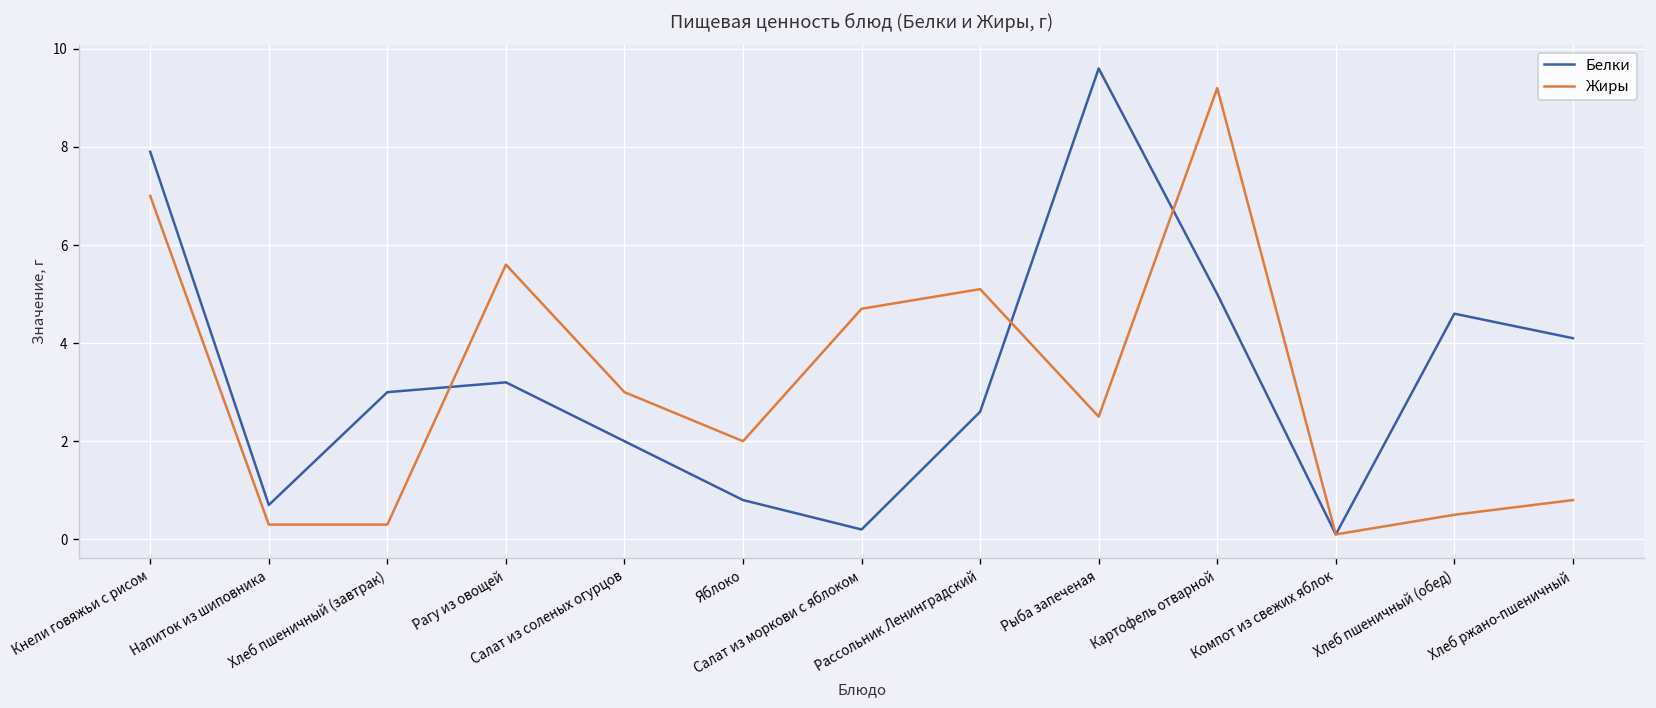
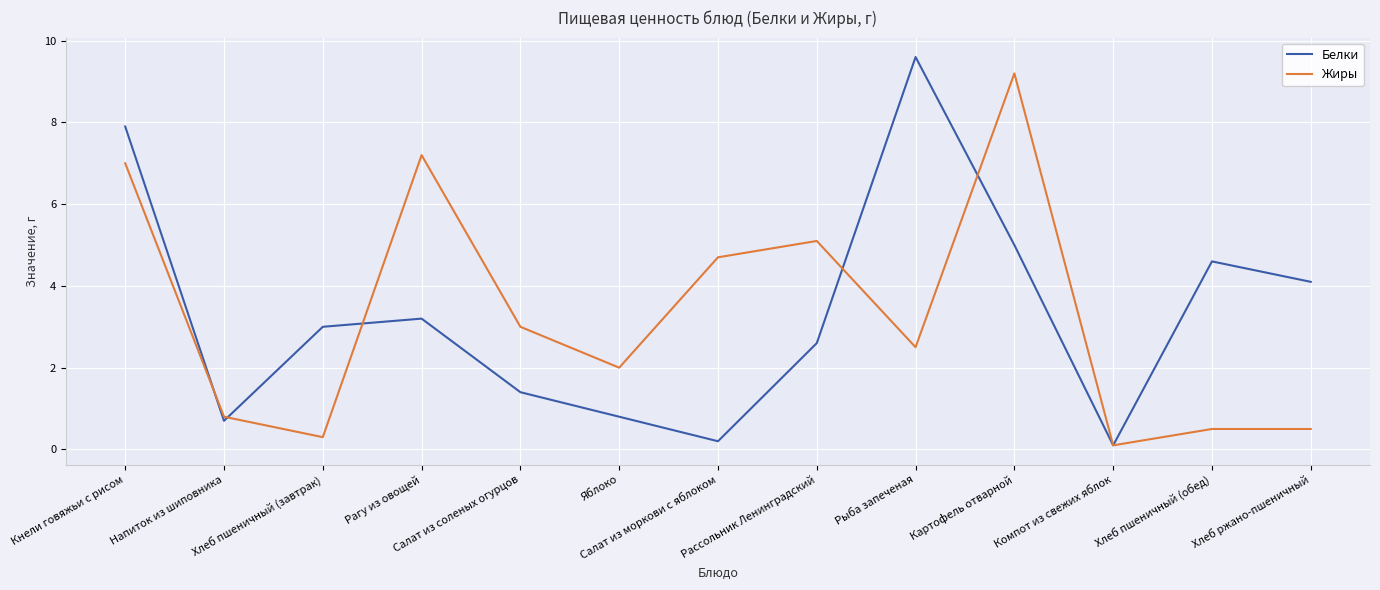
Жиры, Напиток из шиповника: 0.3 -> 0.8
Жиры, Рагу из овощей: 5.6 -> 7.2
Белки, Салат из соленых огурцов: 2.0 -> 1.4
Жиры, Хлеб ржано-пшеничный: 0.8 -> 0.5
